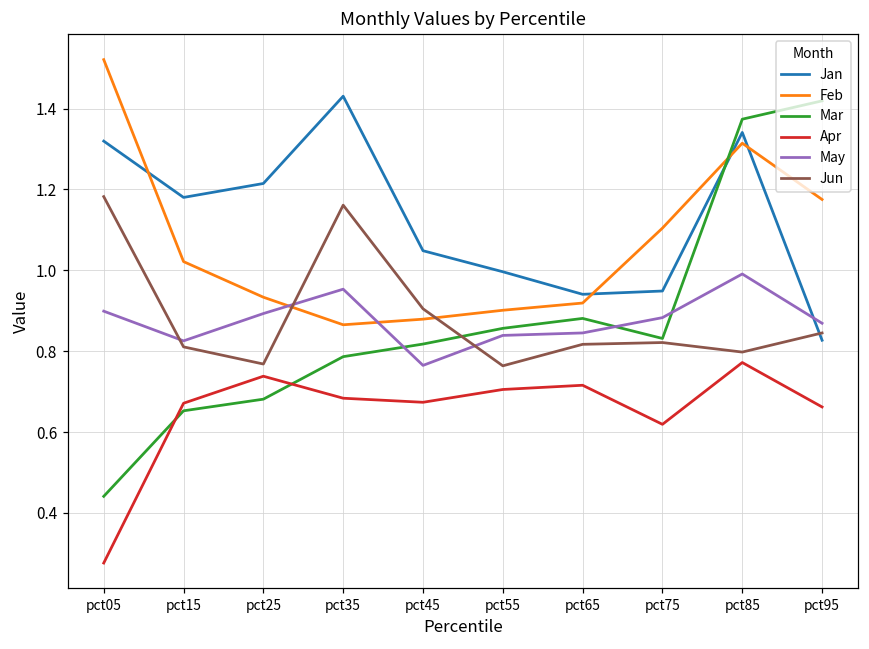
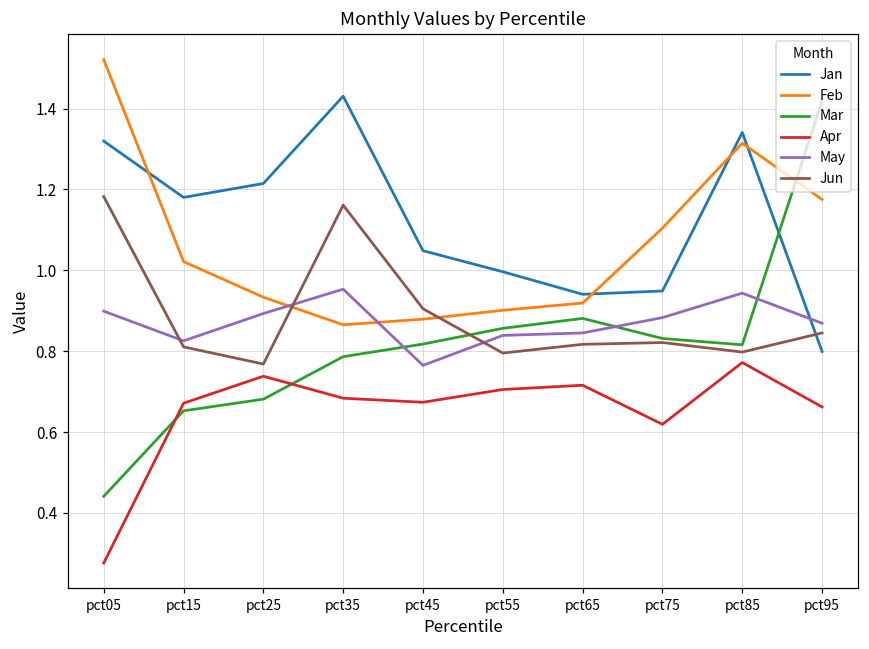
Jun, pct55: 0.76 -> 0.80
Mar, pct85: 1.37 -> 0.82
May, pct85: 0.99 -> 0.94
Jan, pct95: 0.83 -> 0.80
